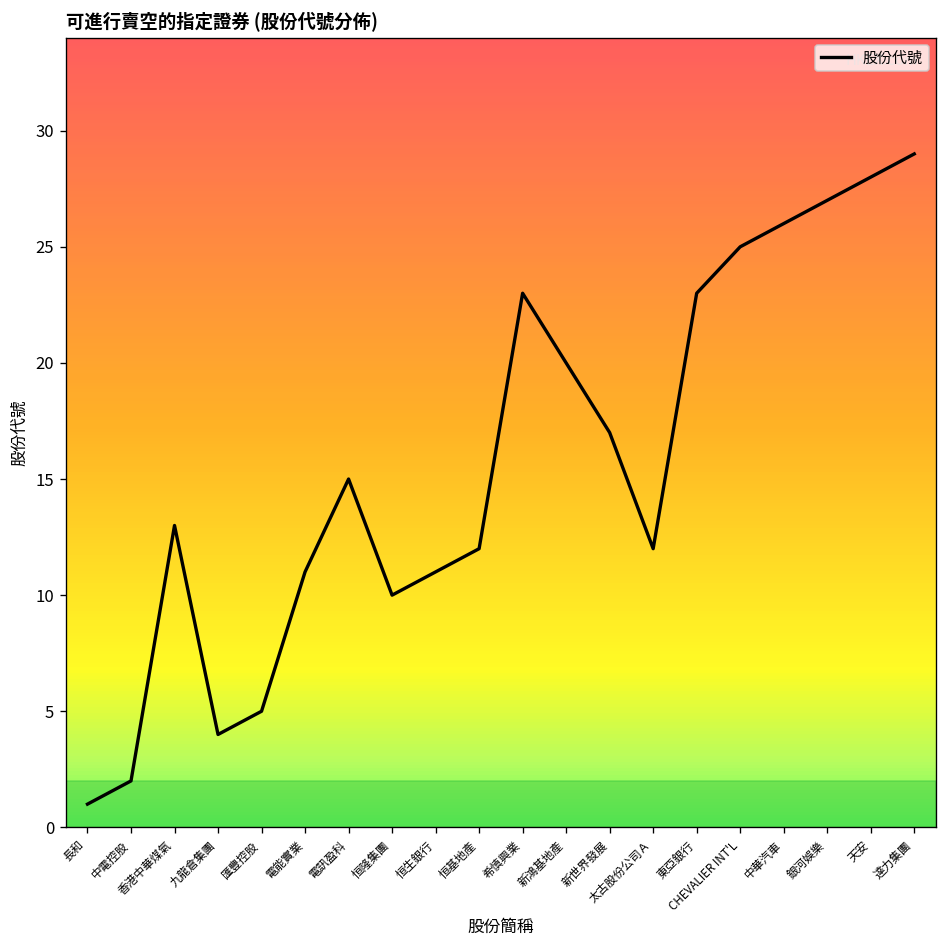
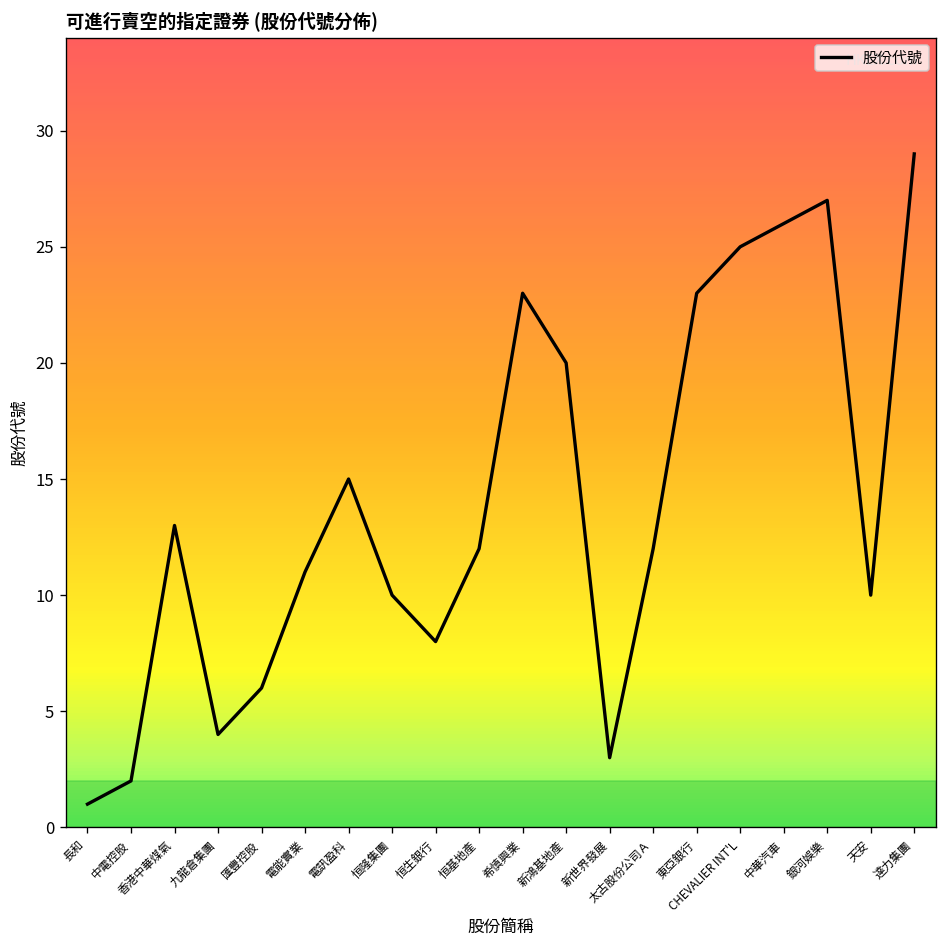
匯豐控股: 5 -> 6
恒生銀行: 11 -> 8
新世界發展: 17 -> 3
天安: 28 -> 10
